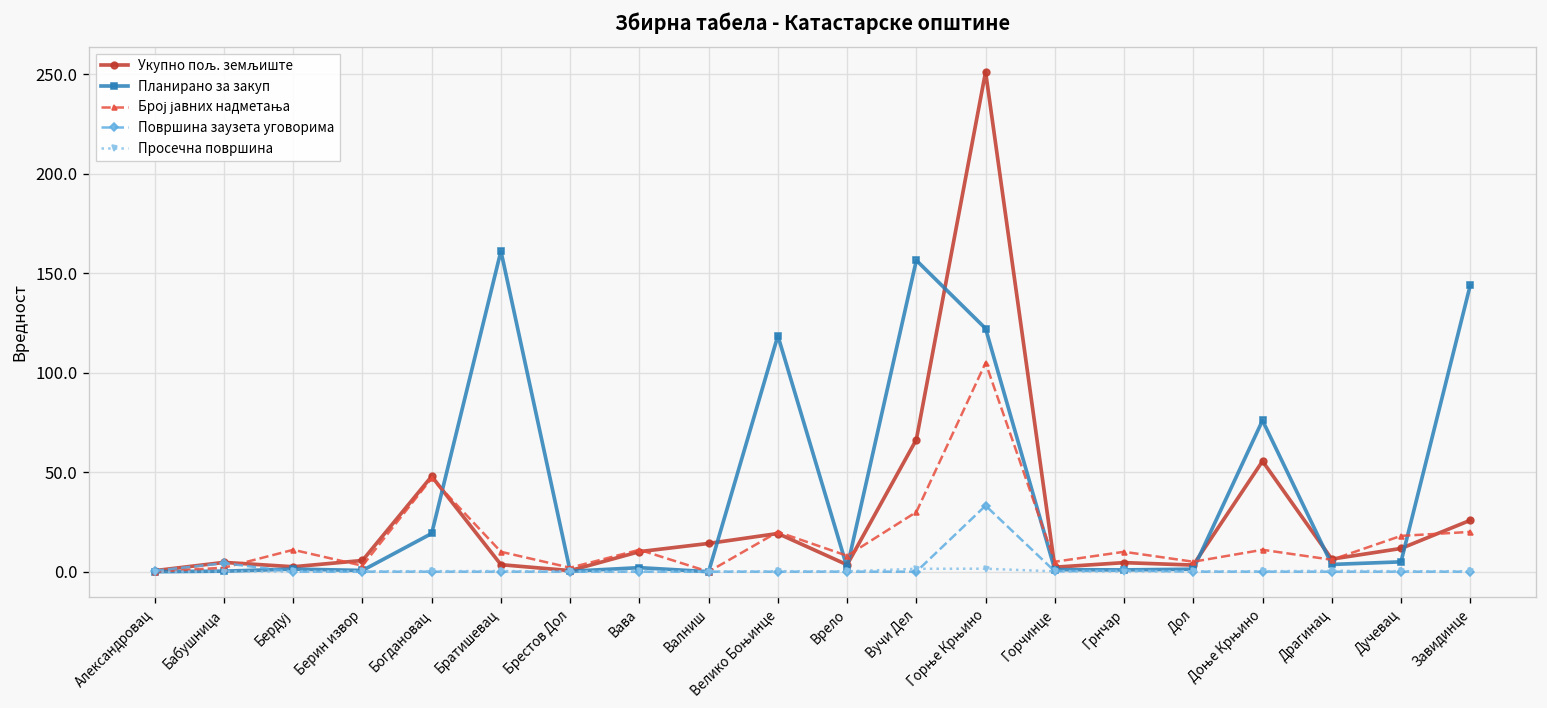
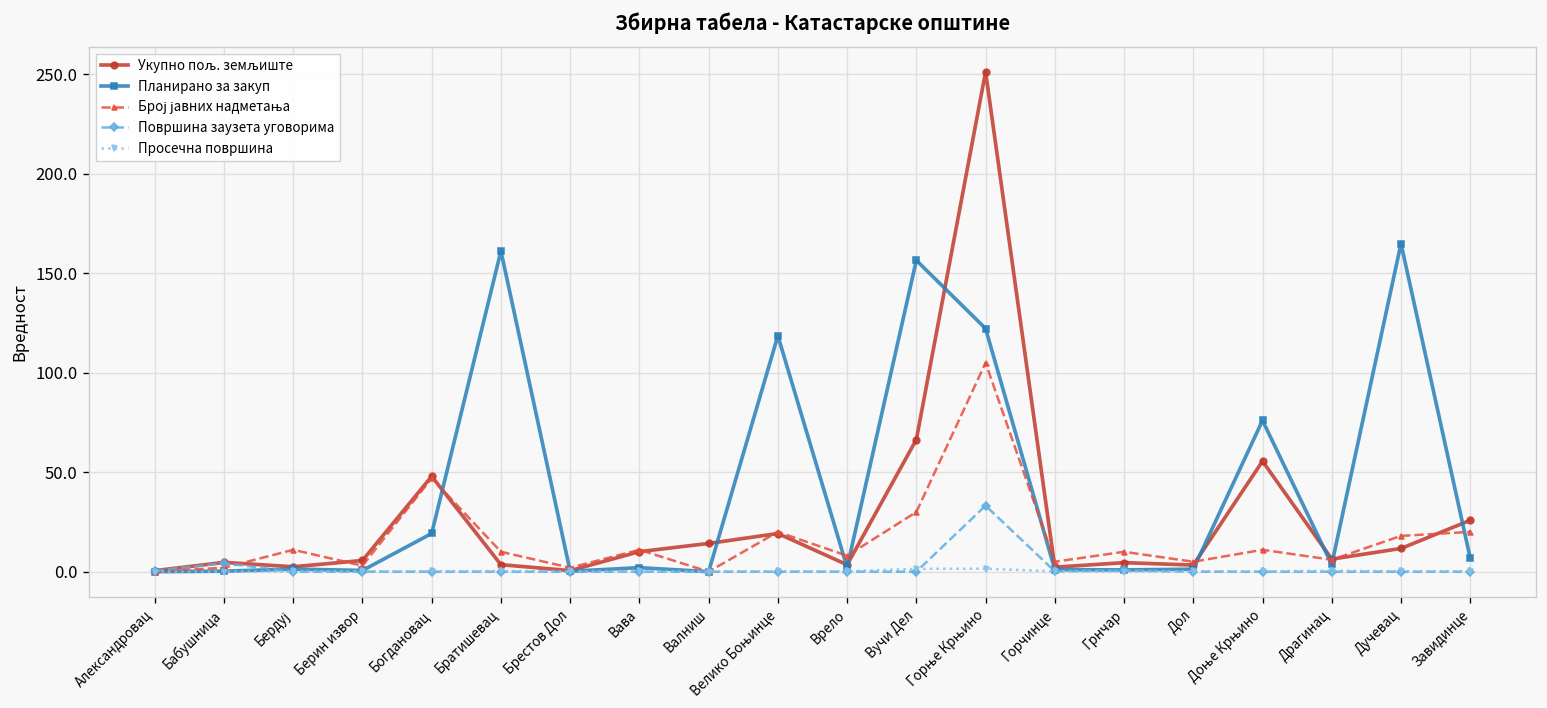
Планирано за закуп, Дучевац: 5 -> 165
Планирано за закуп, Завидинце: 144 -> 7
